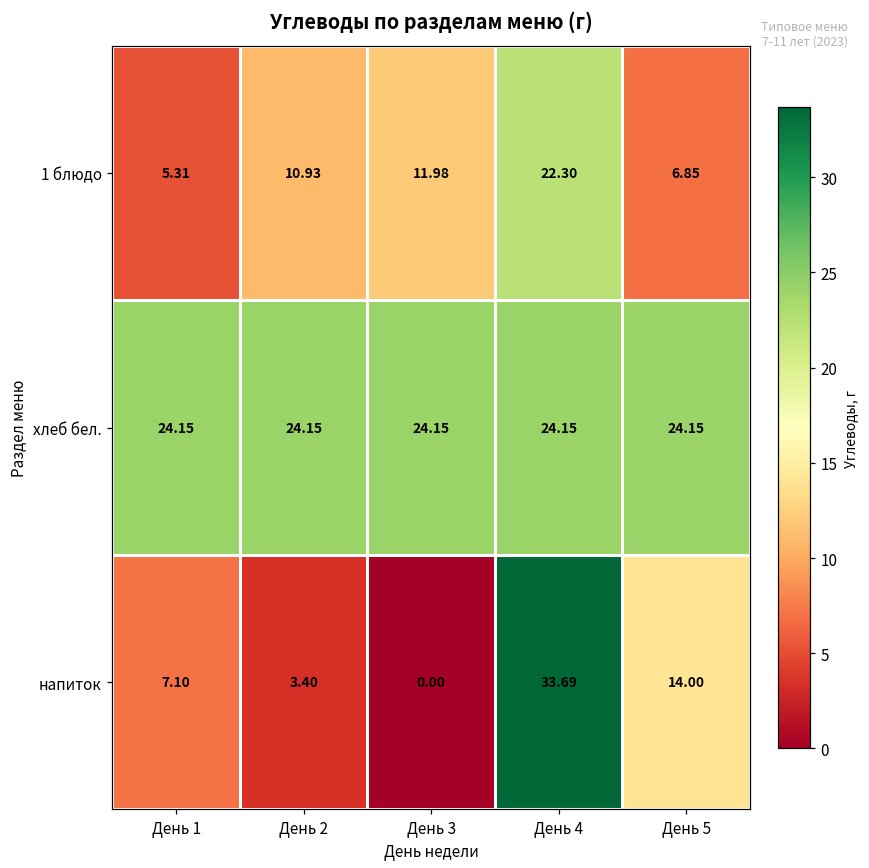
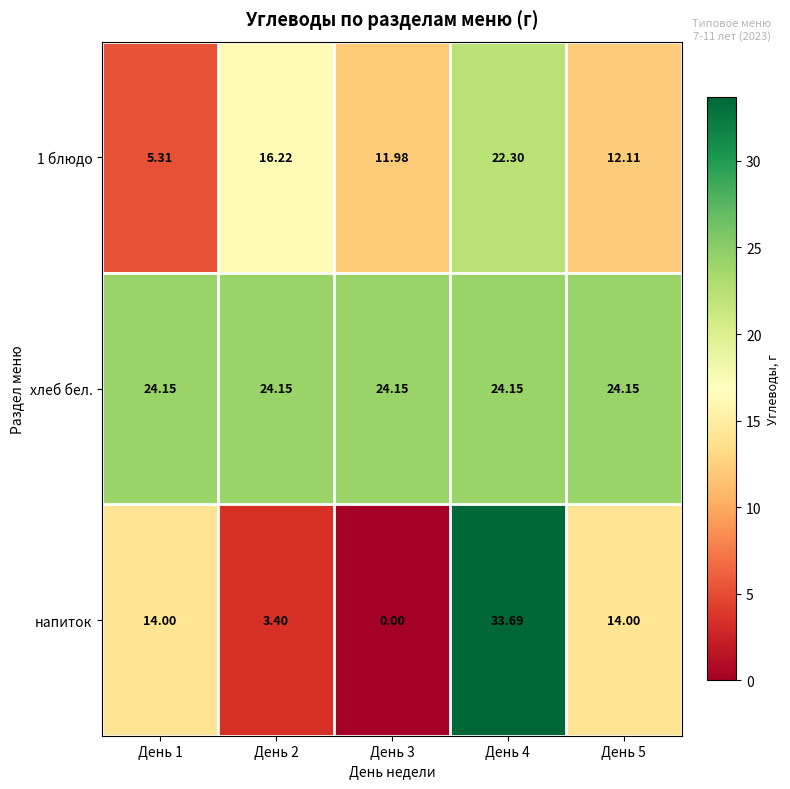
1 блюдо, День 2: 10.93 -> 16.22
1 блюдо, День 5: 6.85 -> 12.11
напиток, День 1: 7.10 -> 14.00
